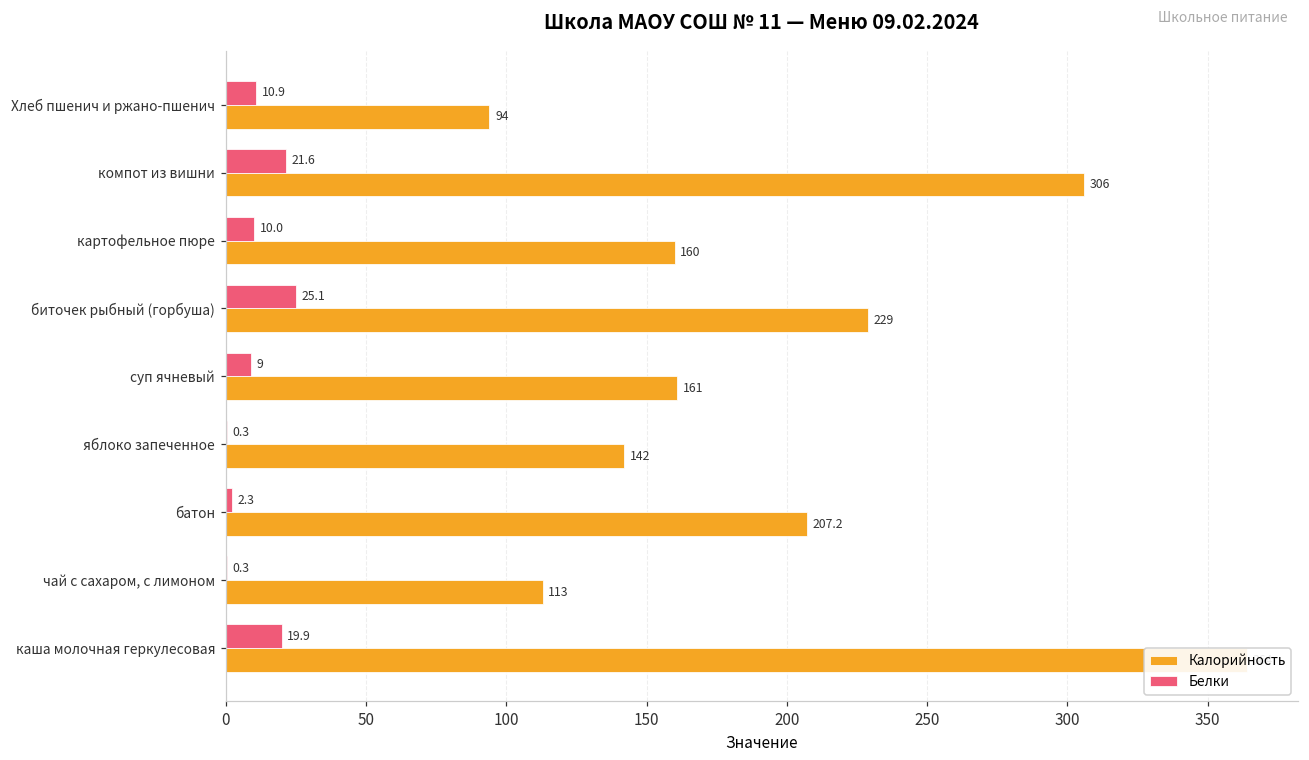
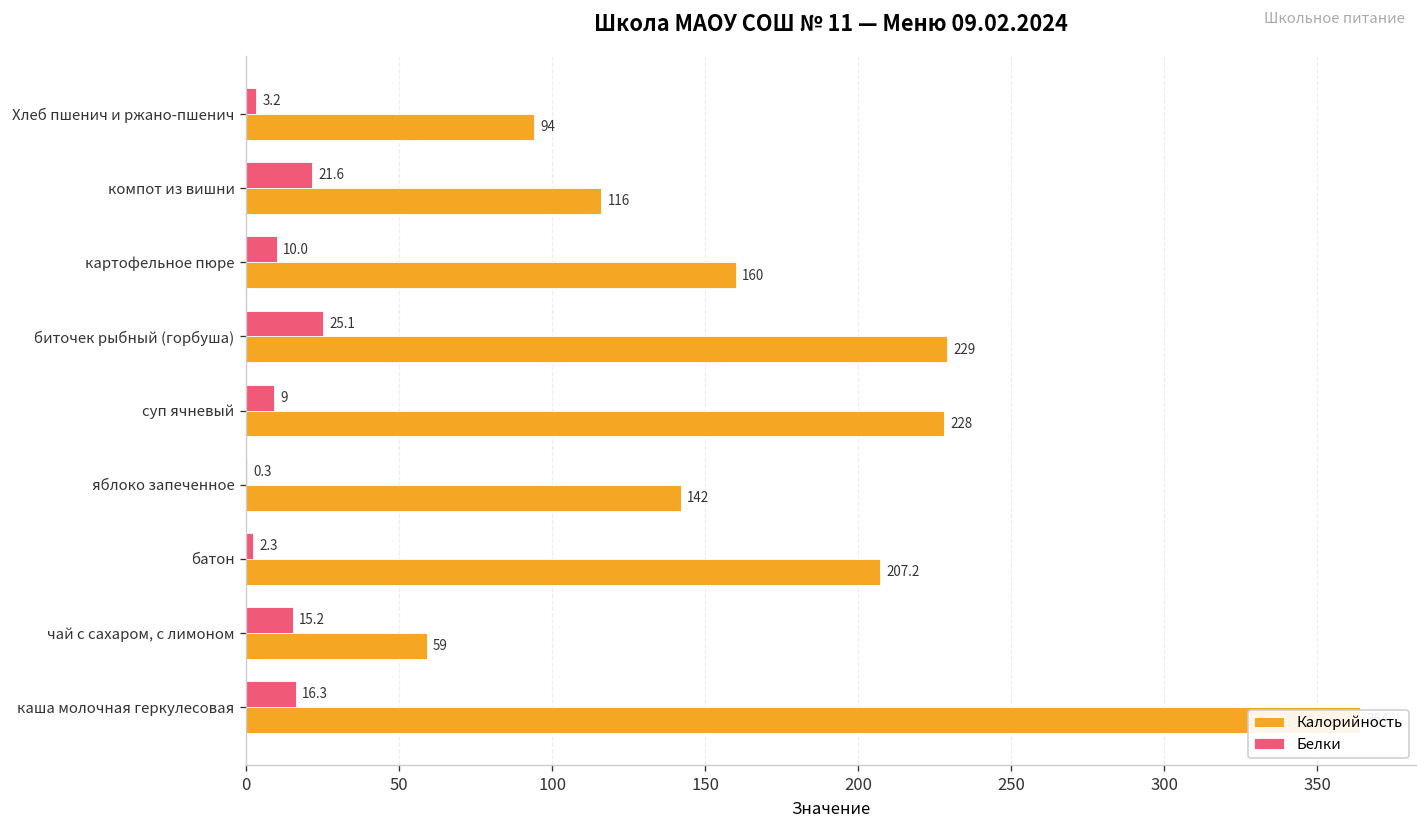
Белки, Хлеб пшенич и ржано-пшенич: 10.9 -> 3.2
Калорийность, компот из вишни: 306 -> 116
Калорийность, суп ячневый: 161 -> 228
Белки, чай с сахаром, с лимоном: 0.3 -> 15.2
Калорийность, чай с сахаром, с лимоном: 113 -> 59
Белки, каша молочная геркулесовая: 19.9 -> 16.3
